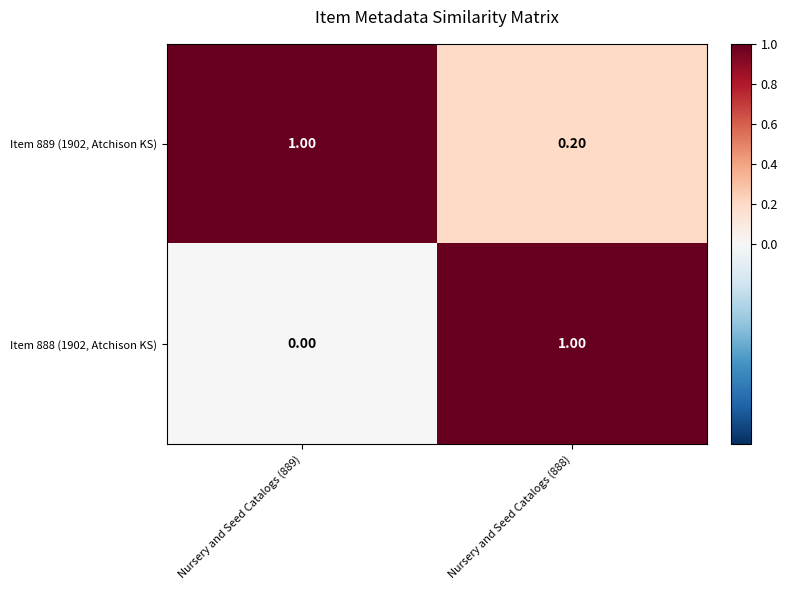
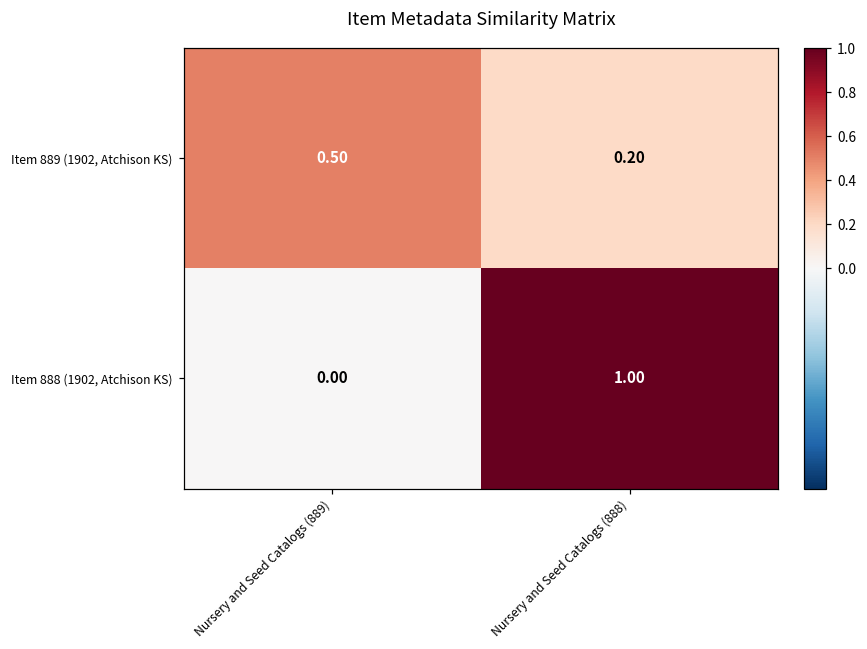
Item 889 (1902, Atchison KS), Nursery and Seed Catalogs (889): 1.00 -> 0.50
